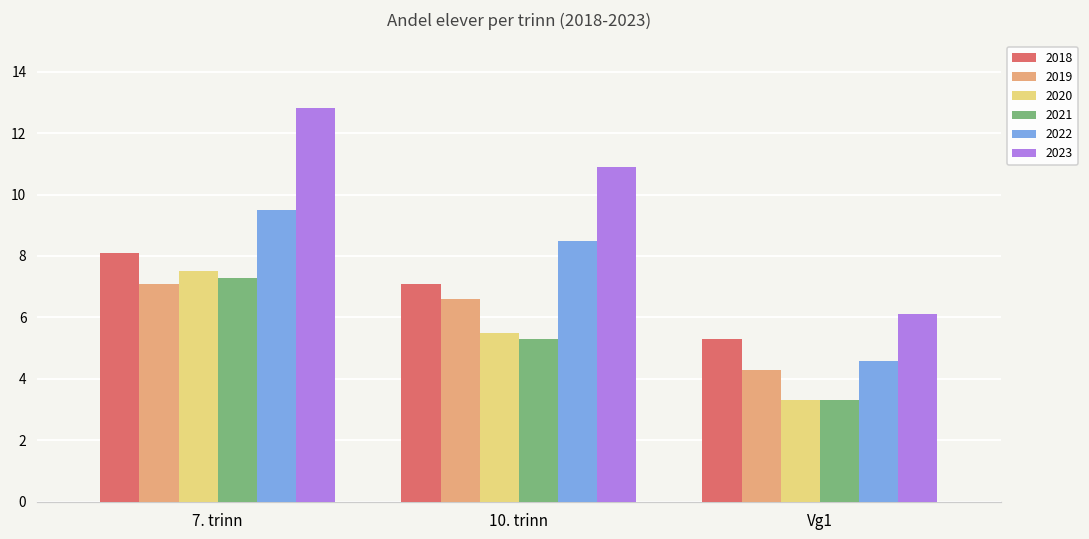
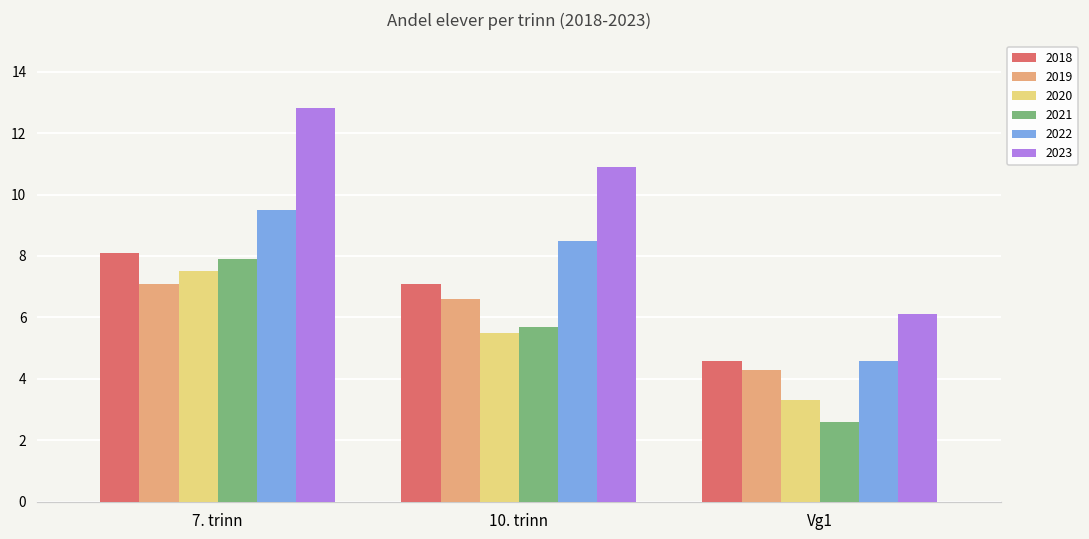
2021, 7. trinn: 7.3 -> 7.9
2021, 10. trinn: 5.3 -> 5.7
2018, Vg1: 5.3 -> 4.6
2021, Vg1: 3.3 -> 2.6
